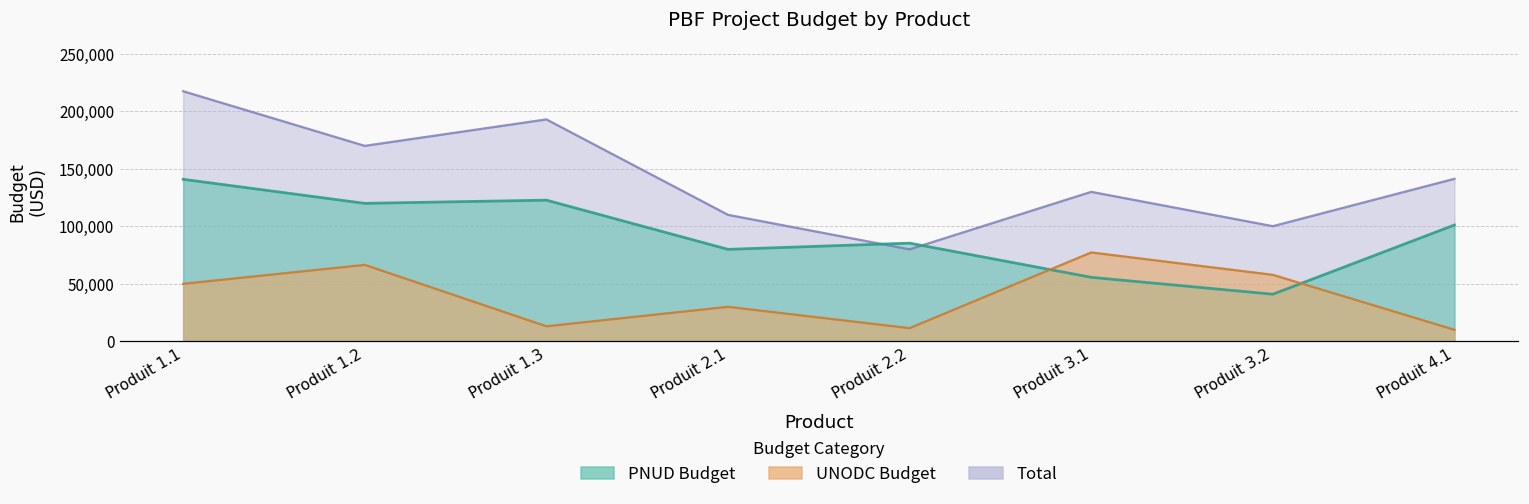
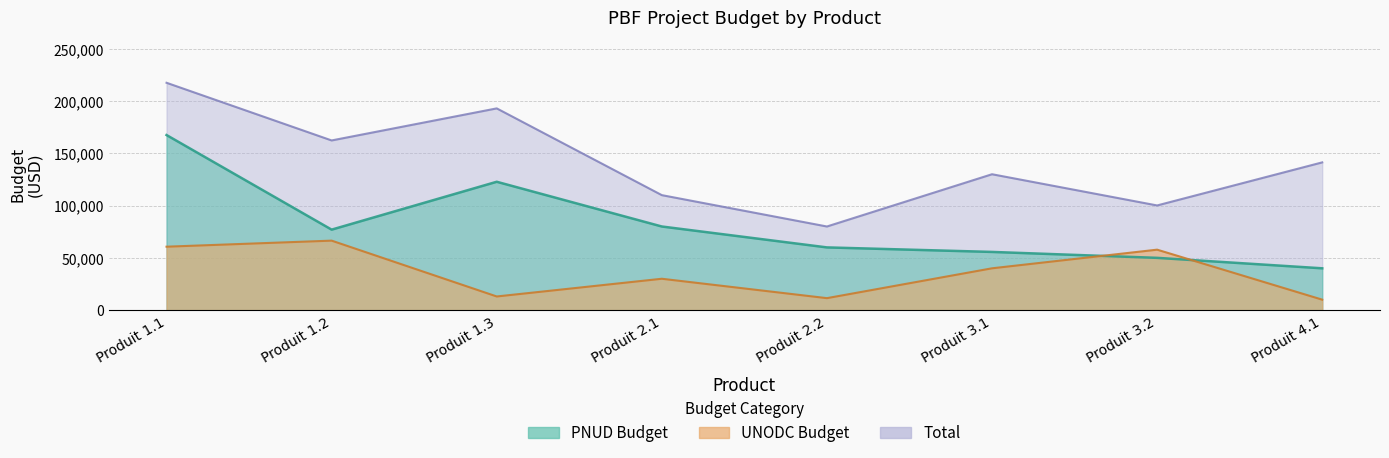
PNUD Budget, Produit 1.1: 141,000 -> 168,000
UNODC Budget, Produit 1.1: 50,000 -> 61,000
Total, Produit 1.2: 170,000 -> 162,000
PNUD Budget, Produit 1.2: 120,000 -> 77,000
PNUD Budget, Produit 2.2: 85,000 -> 60,000
UNODC Budget, Produit 3.1: 77,000 -> 40,000
PNUD Budget, Produit 3.2: 41,000 -> 50,000
PNUD Budget, Produit 4.1: 101,000 -> 40,000
